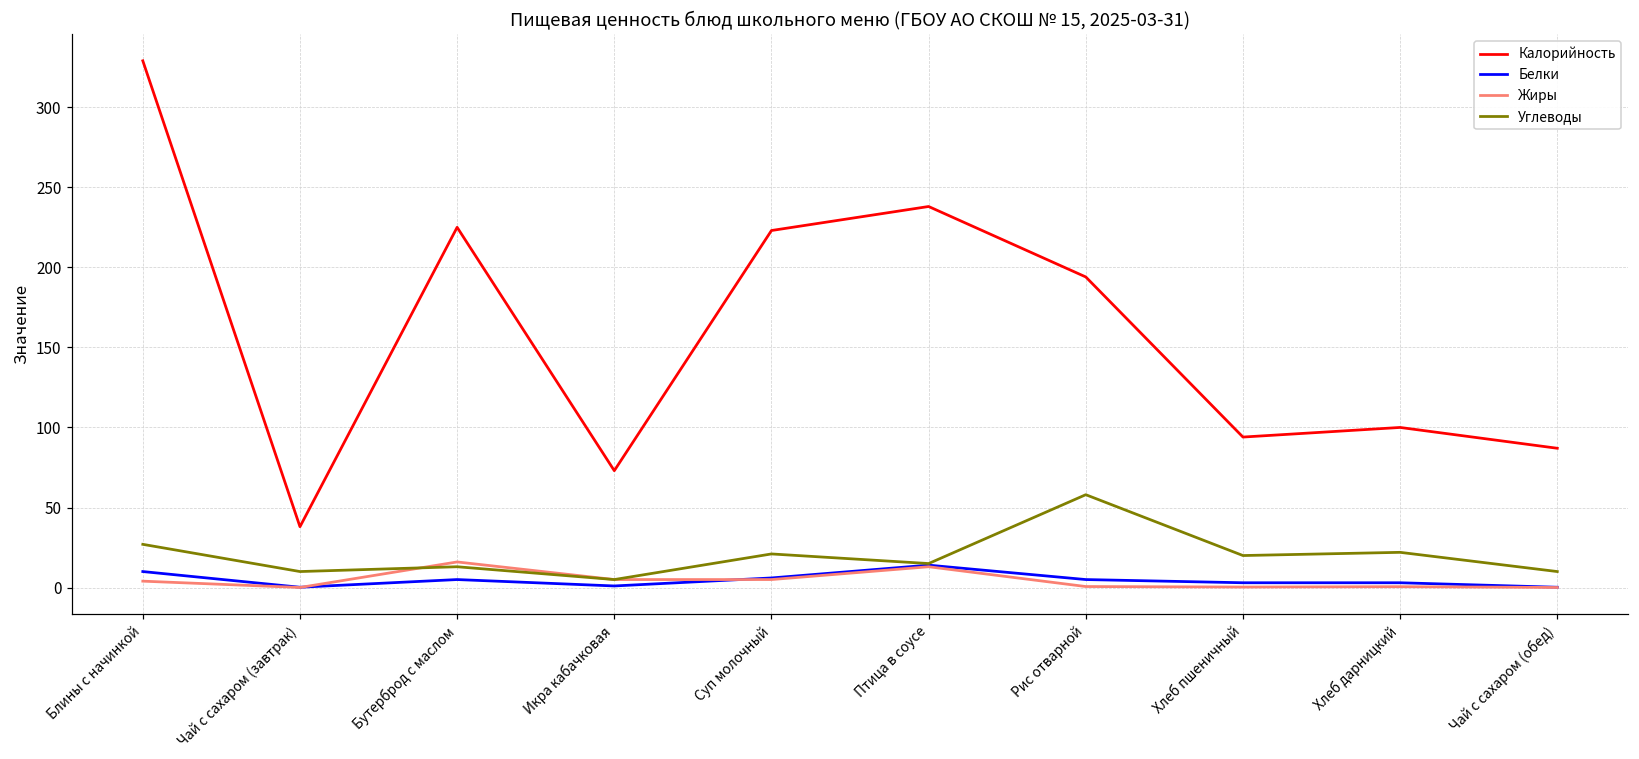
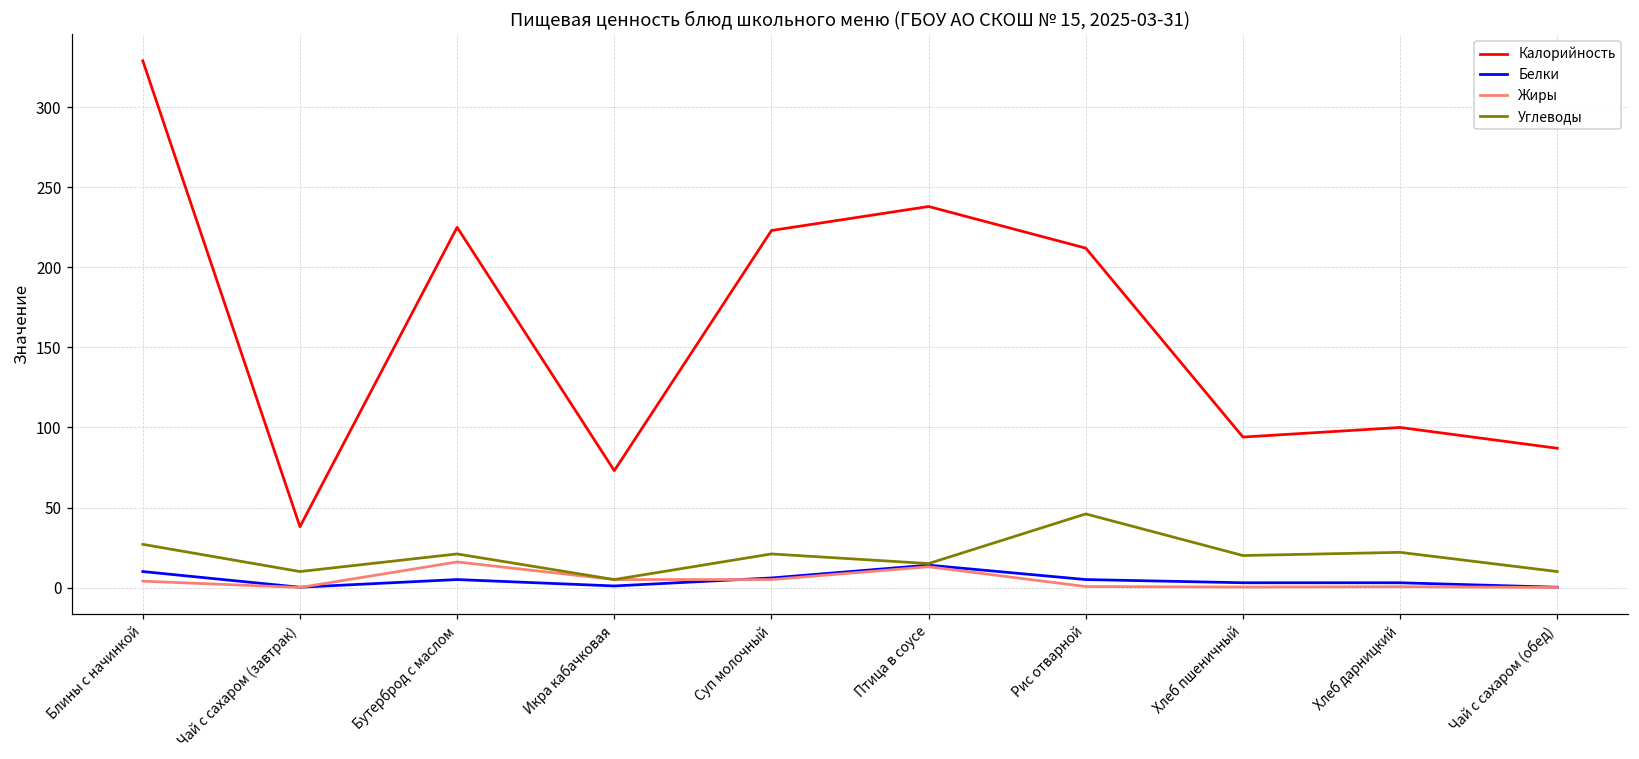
Углеводы, Бутерброд с маслом: 13 -> 21
Калорийность, Рис отварной: 194 -> 212
Углеводы, Рис отварной: 58 -> 46
